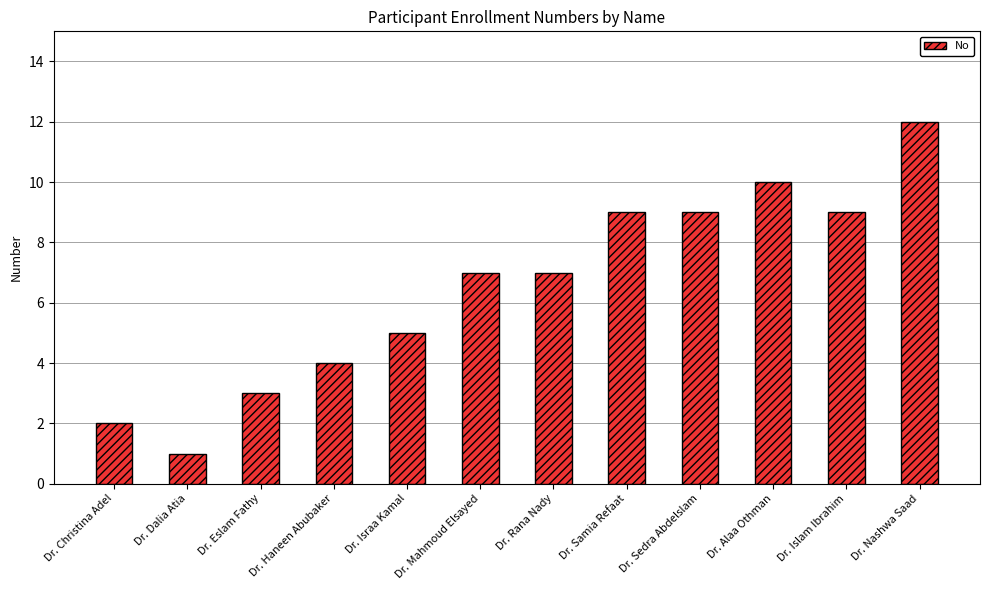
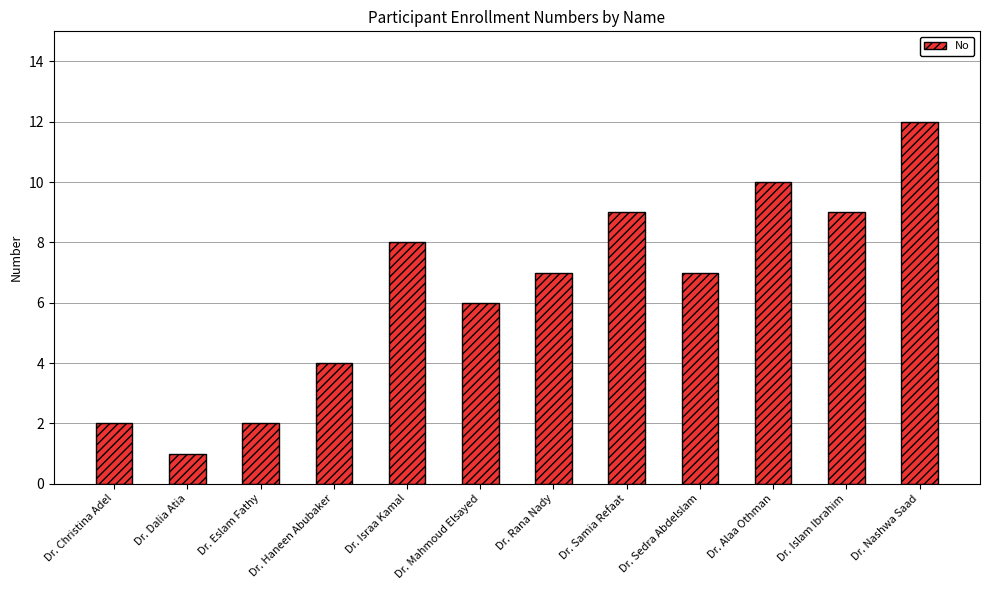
Dr. Eslam Fathy: 3 -> 2
Dr. Israa Kamal: 5 -> 8
Dr. Mahmoud Elsayed: 7 -> 6
Dr. Sedra Abdelslam: 9 -> 7
